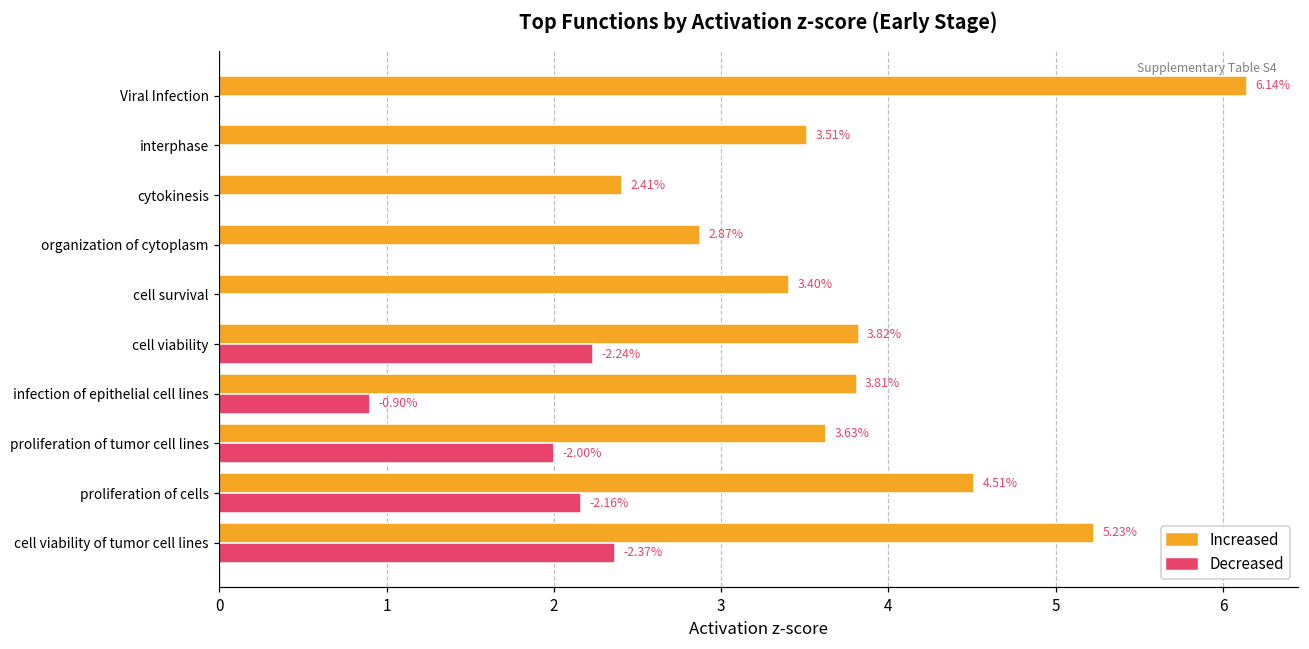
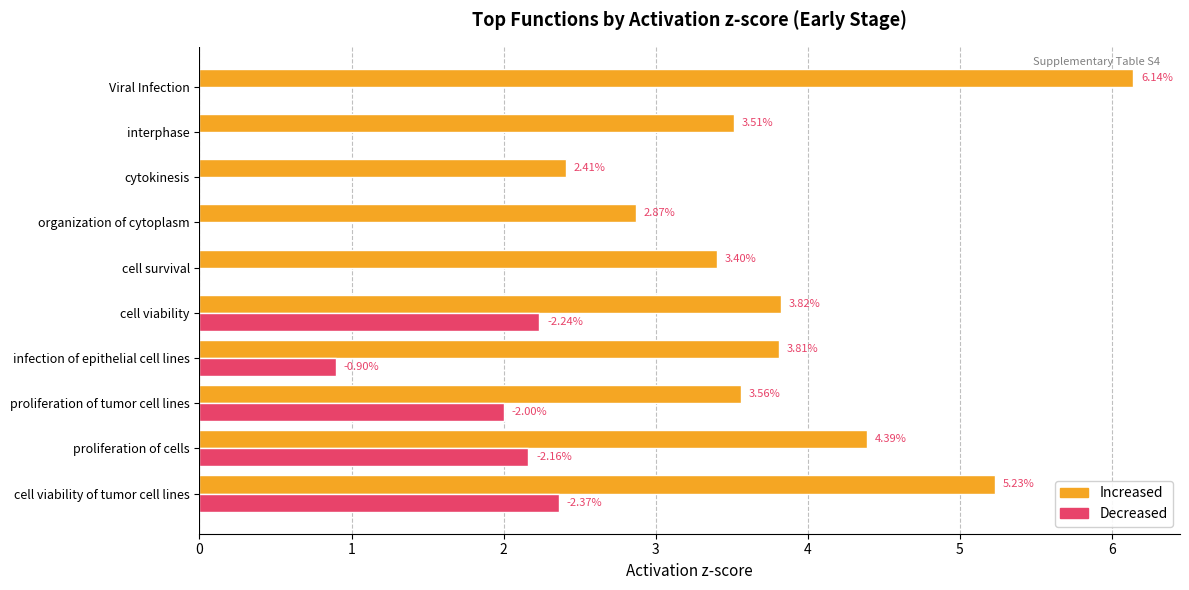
Increased, proliferation of tumor cell lines: 3.63% -> 3.56%
Increased, proliferation of cells: 4.51% -> 4.39%
